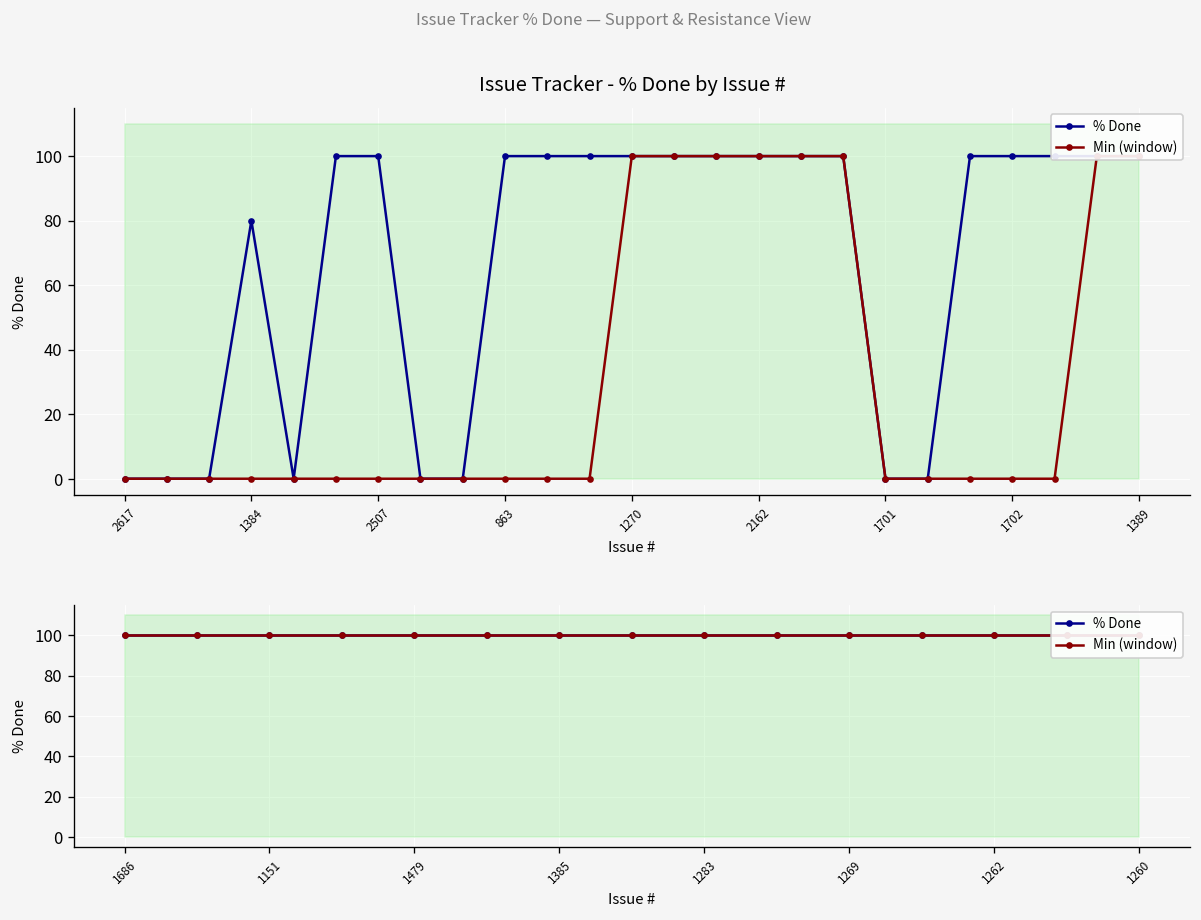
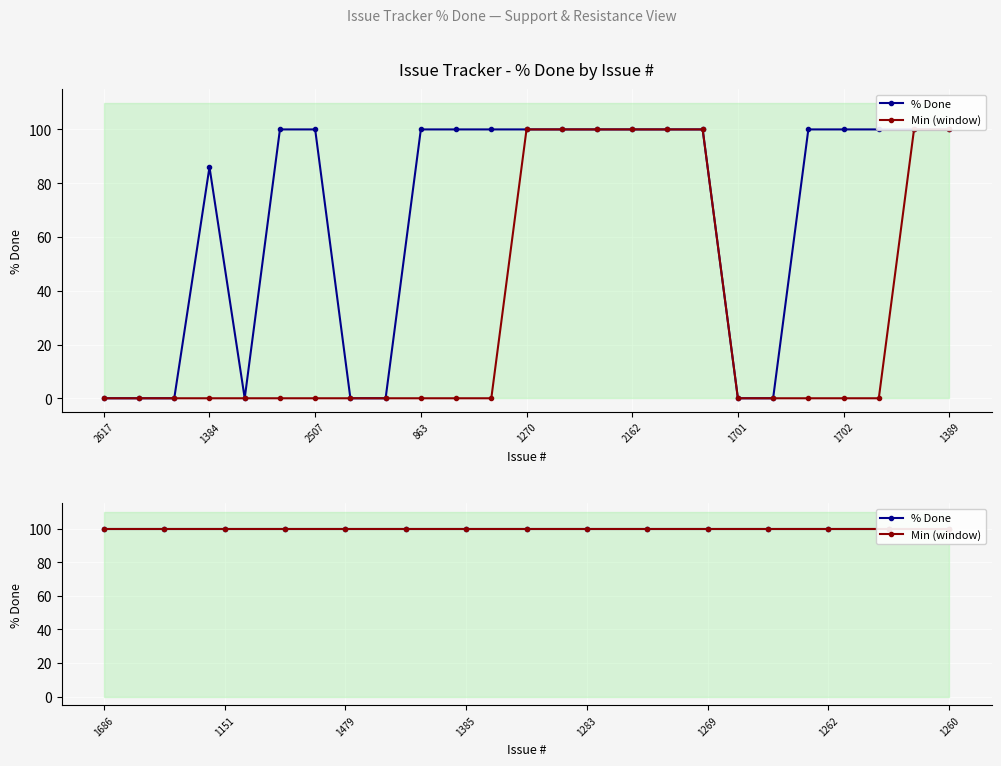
Issue Tracker - % Done by Issue #, % Done, 1384: 80 -> 86
